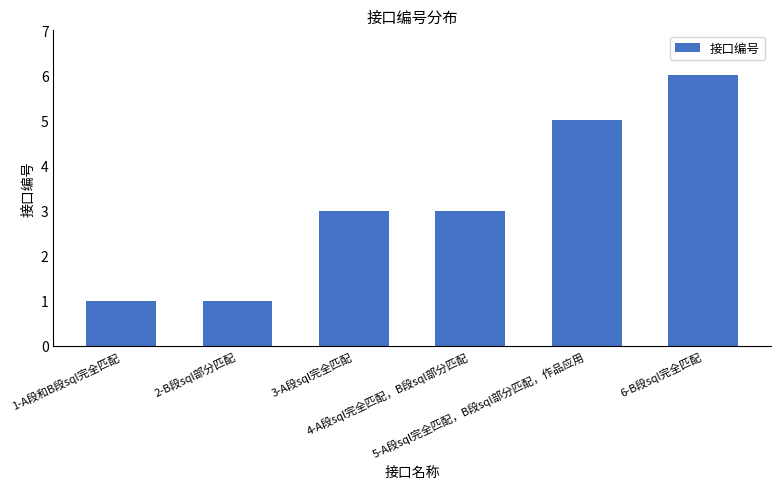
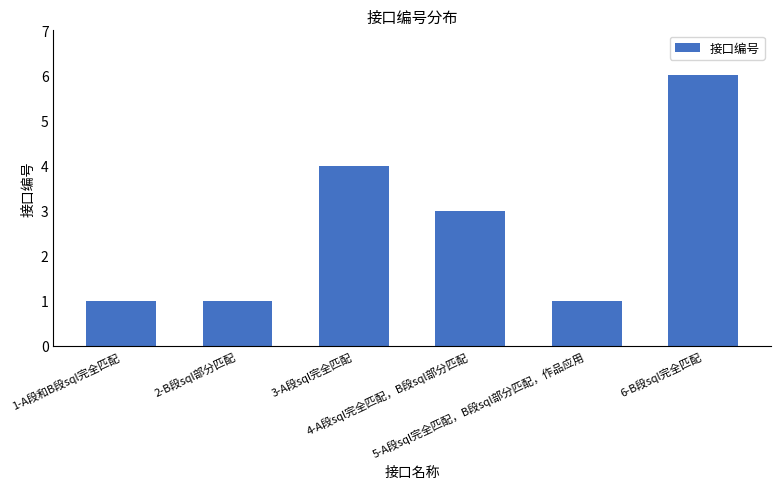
3-A段sql完全匹配: 3 -> 4
5-A段sql完全匹配，B段sql部分匹配，作品应用: 5 -> 1
